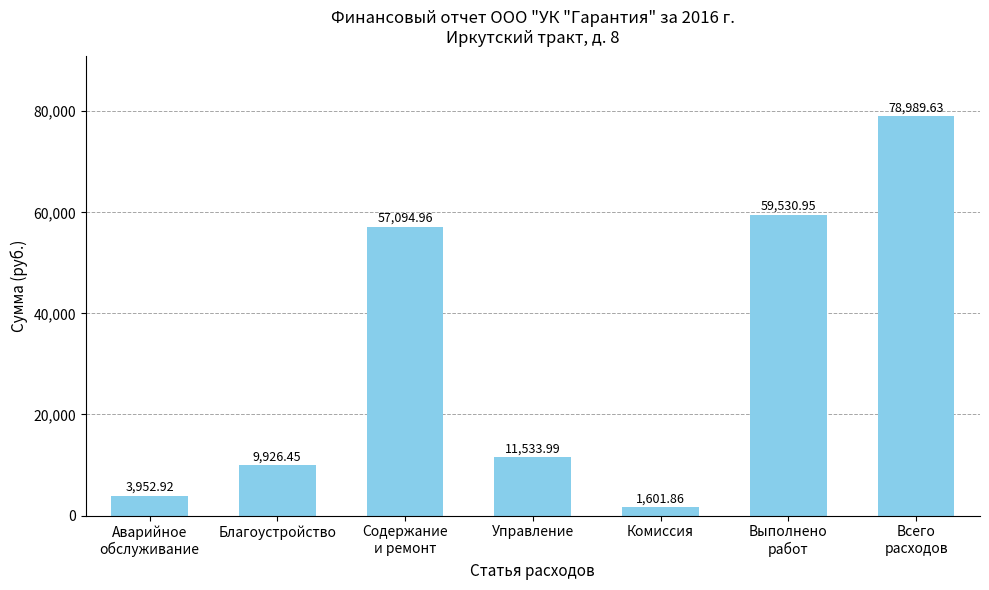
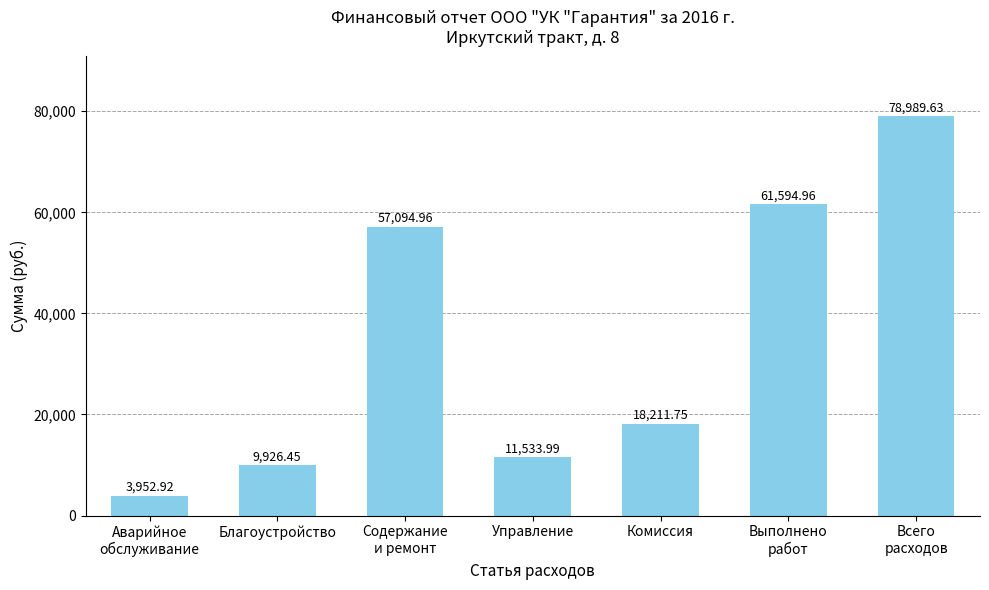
Комиссия: 1,601.86 -> 18,211.75
Выполнено работ: 59,530.95 -> 61,594.96
